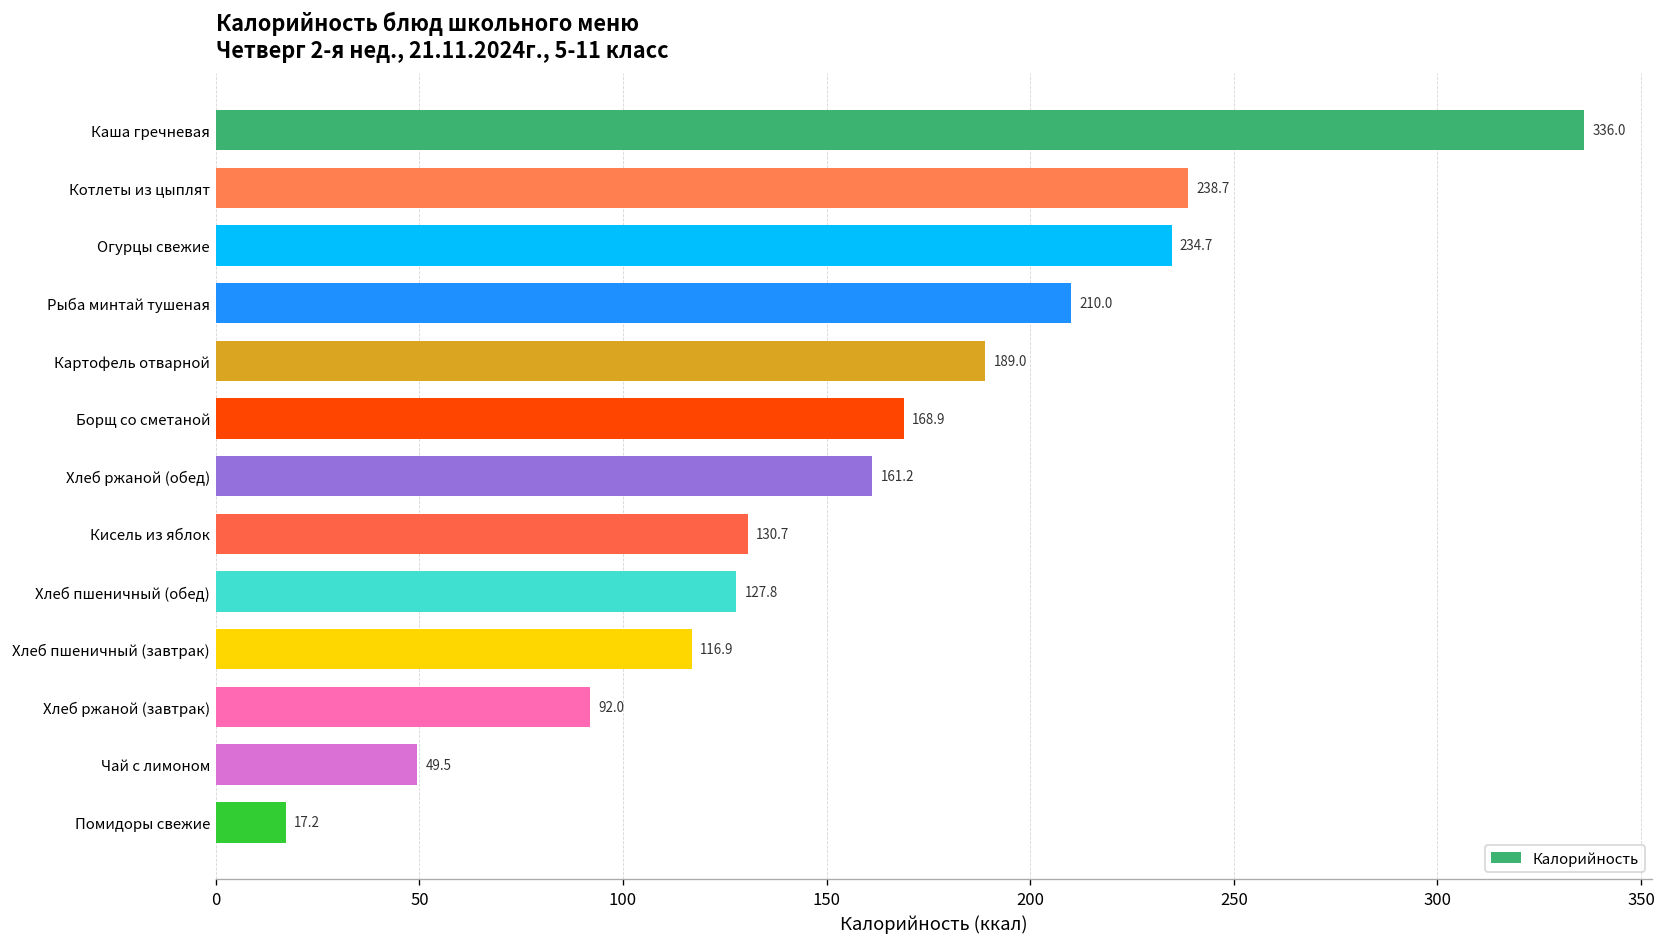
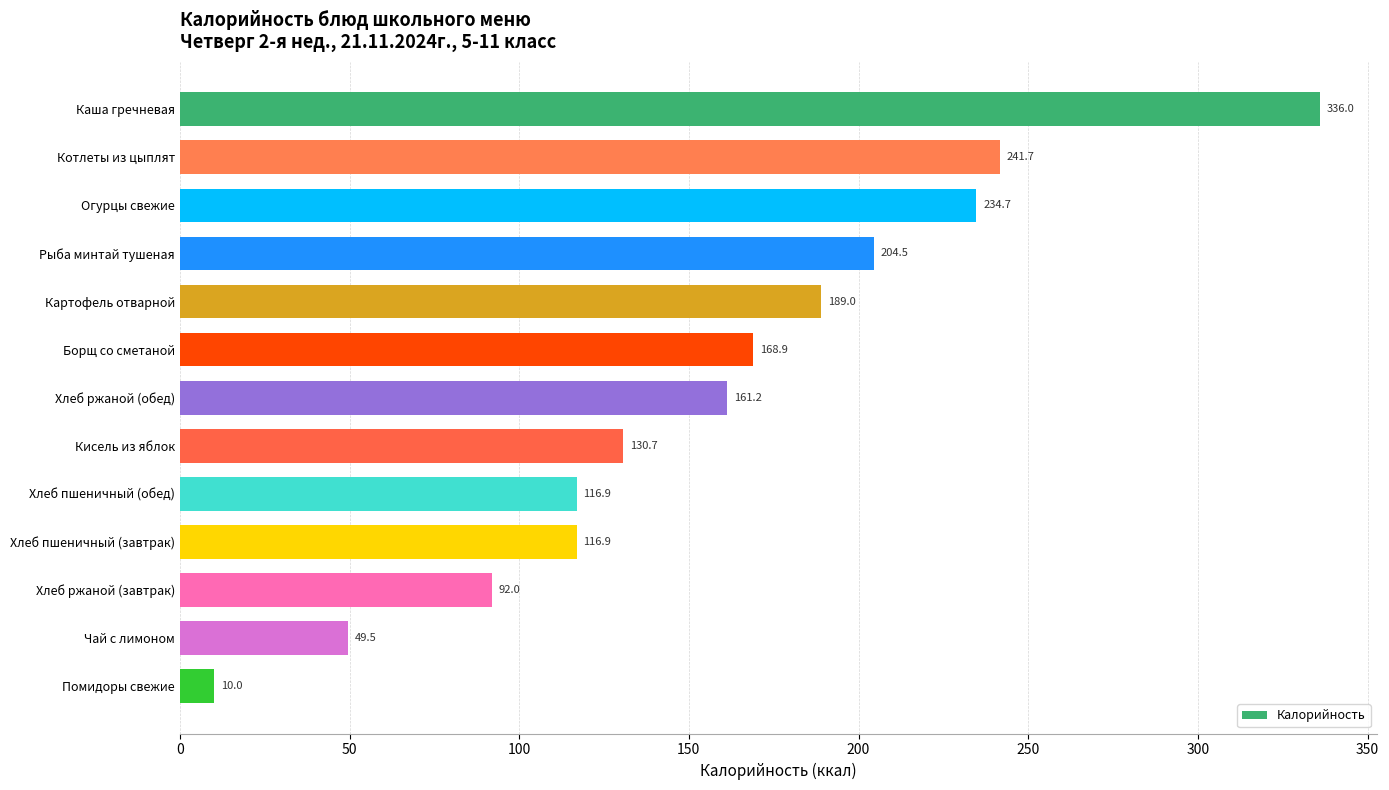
Котлеты из цыплят: 238.7 -> 241.7
Рыба минтай тушеная: 210.0 -> 204.5
Хлеб пшеничный (обед): 127.8 -> 116.9
Помидоры свежие: 17.2 -> 10.0
